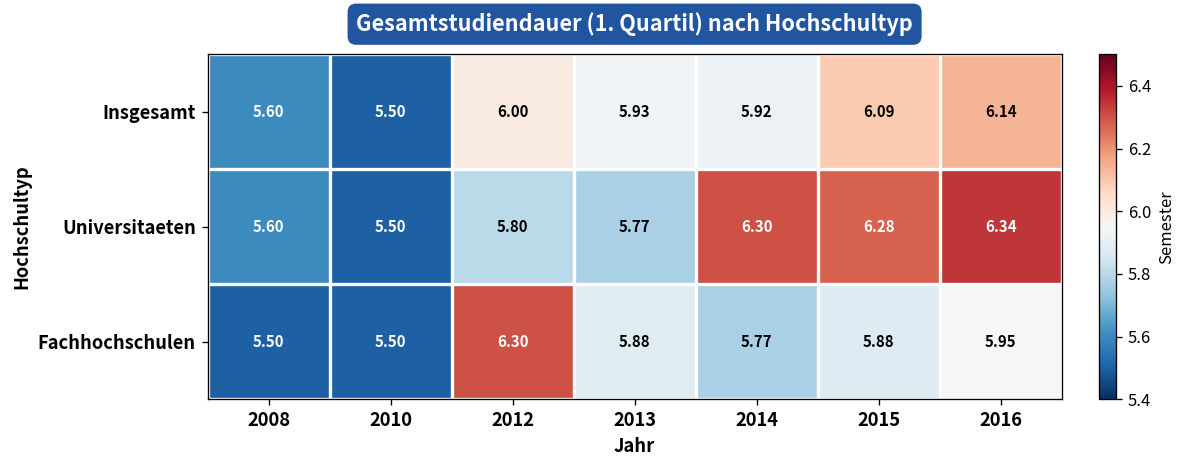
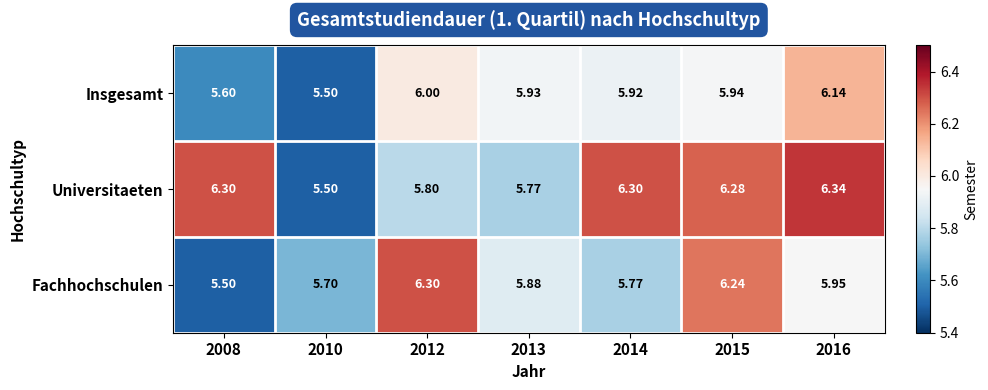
Insgesamt, 2015: 6.09 -> 5.94
Universitaeten, 2008: 5.60 -> 6.30
Fachhochschulen, 2010: 5.50 -> 5.70
Fachhochschulen, 2015: 5.88 -> 6.24
